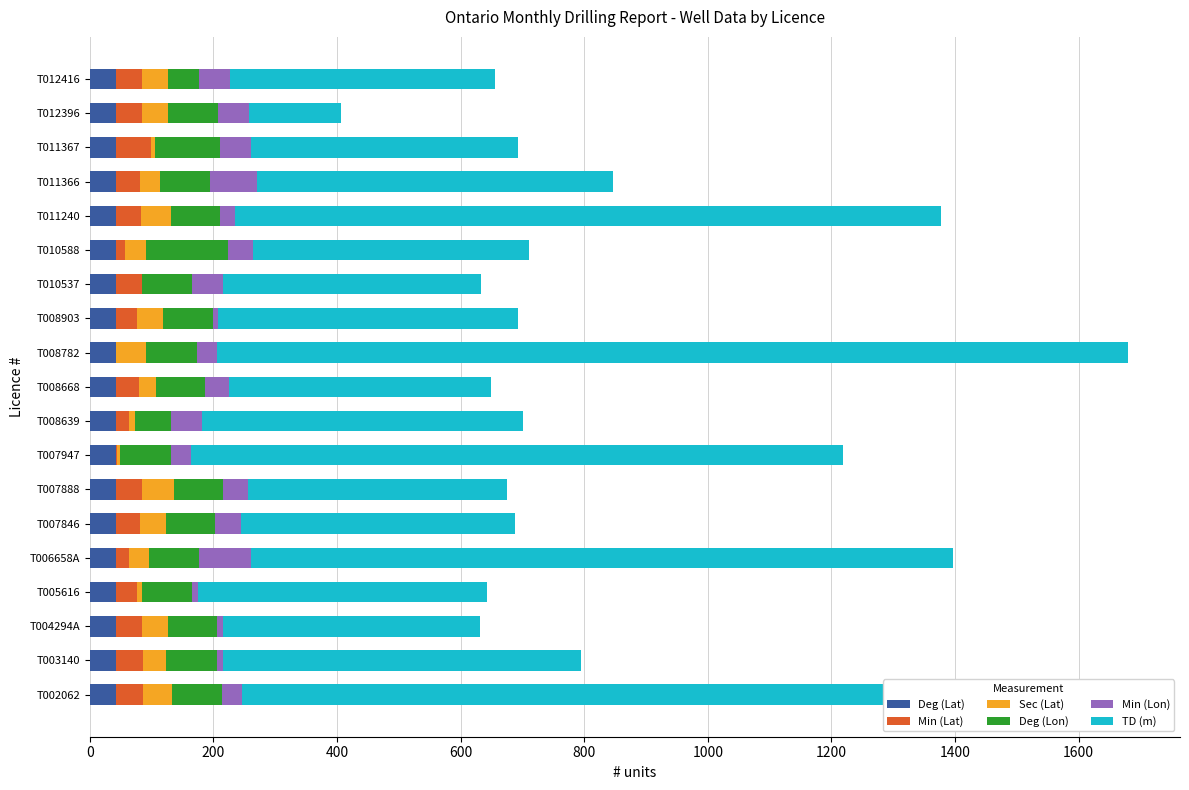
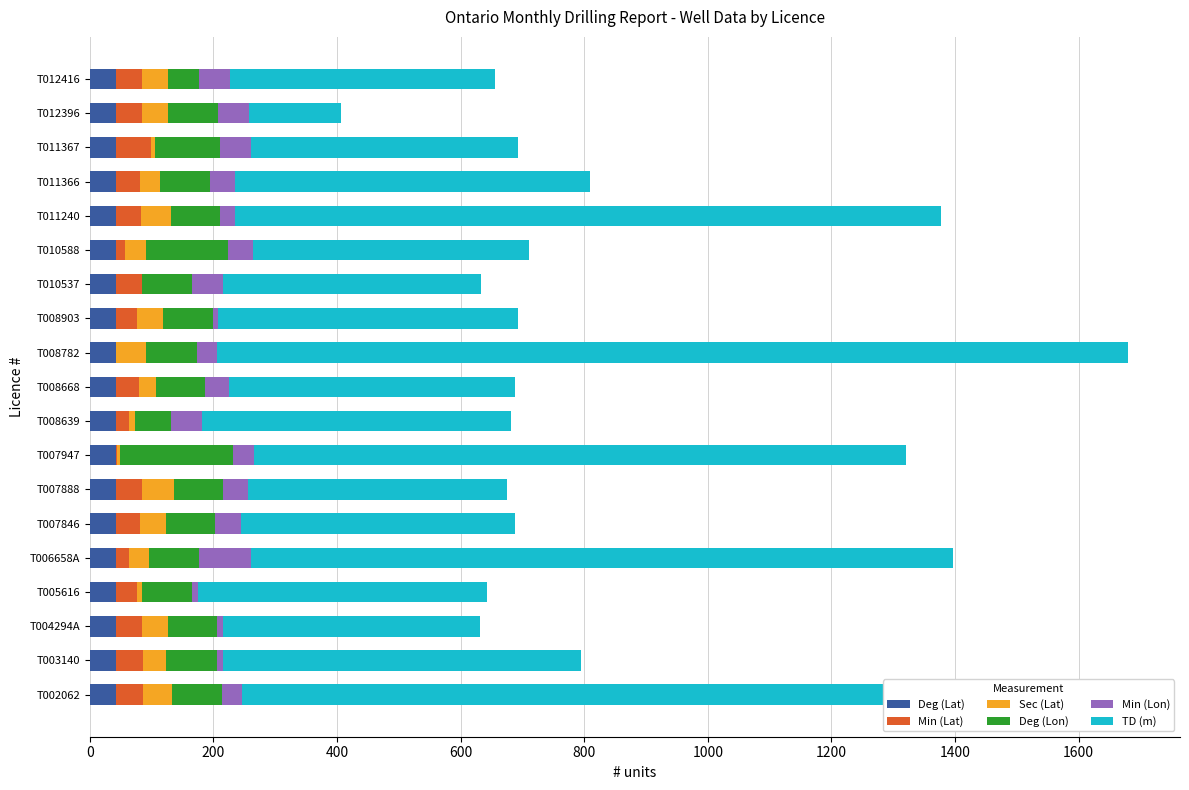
Min (Lon), T011366: 80 -> 40
TD (m), T008668: 420 -> 460
TD (m), T008639: 520 -> 500
Deg (Lon), T007947: 80 -> 180
